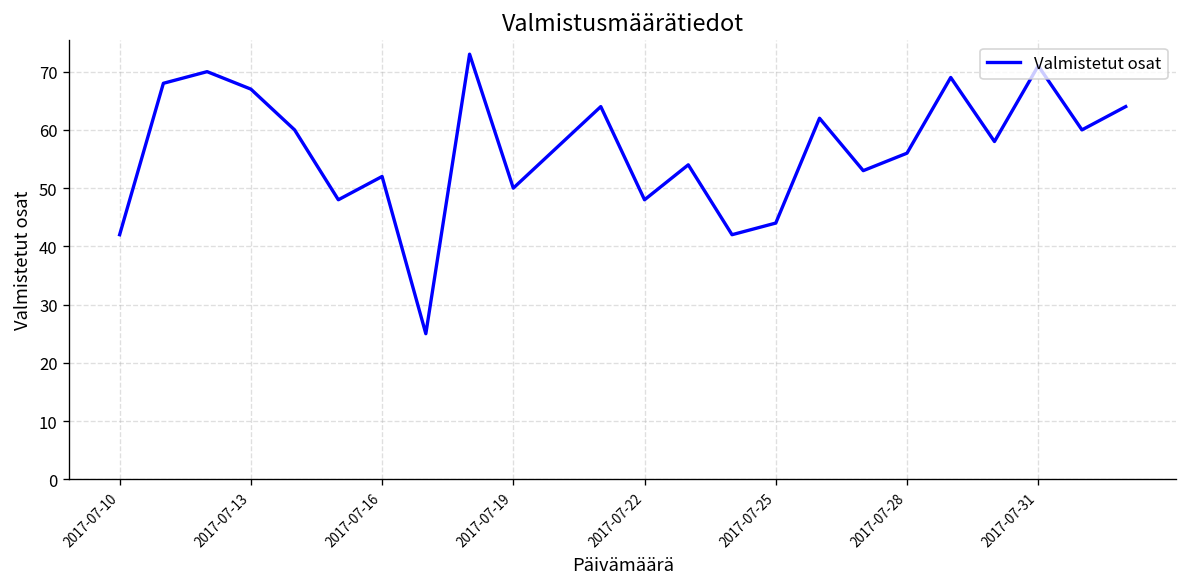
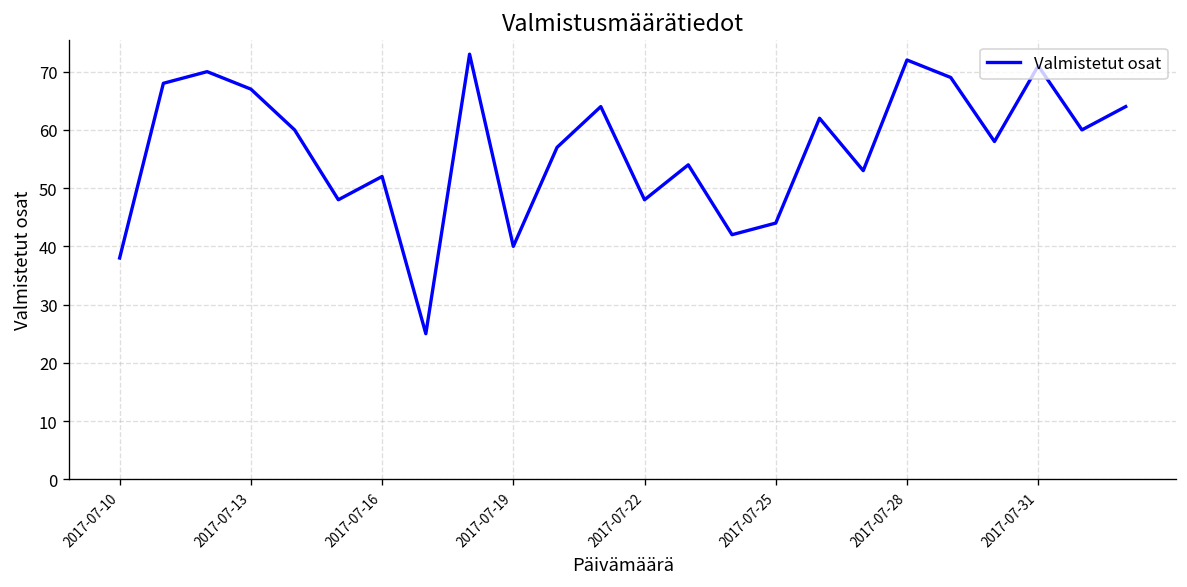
2017-07-10: 42 -> 38
2017-07-19: 50 -> 40
2017-07-28: 56 -> 72
